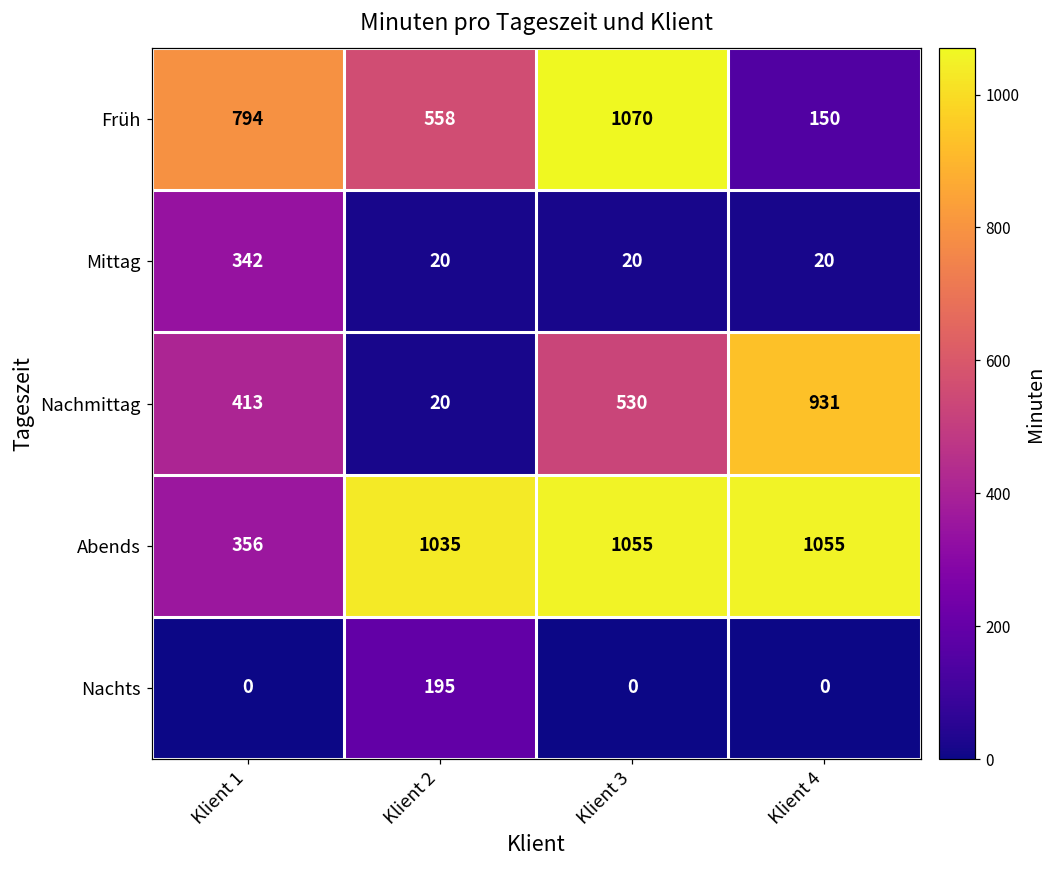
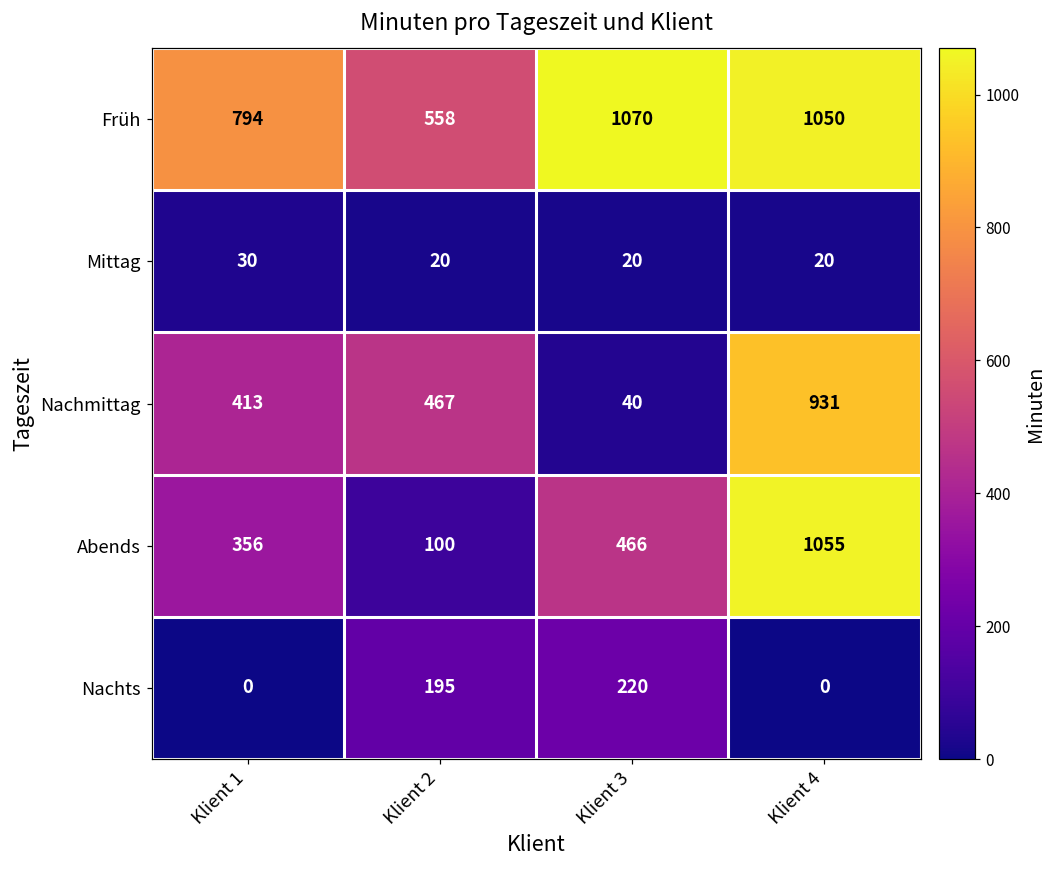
Früh, Klient 4: 150 -> 1050
Mittag, Klient 1: 342 -> 30
Nachmittag, Klient 2: 20 -> 467
Nachmittag, Klient 3: 530 -> 40
Abends, Klient 2: 1035 -> 100
Abends, Klient 3: 1055 -> 466
Nachts, Klient 3: 0 -> 220
